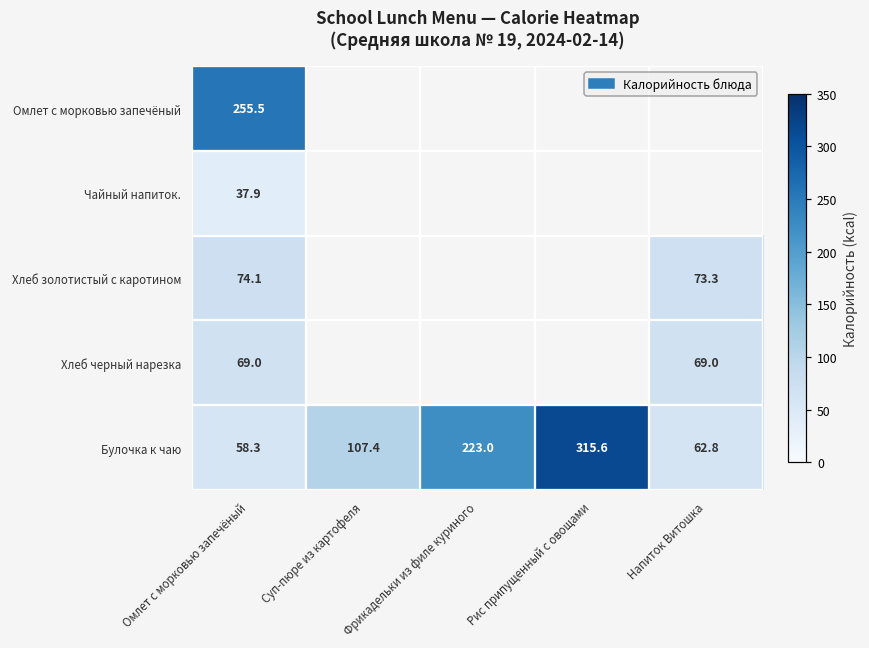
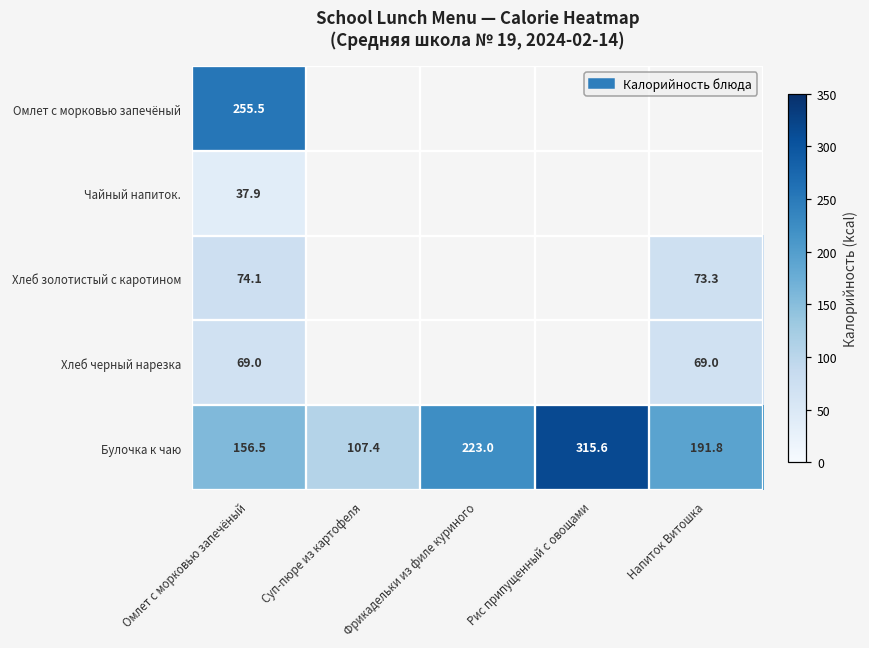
Булочка к чаю, Омлет с морковью запечёный: 58.3 -> 156.5
Булочка к чаю, Напиток Витошка: 62.8 -> 191.8
